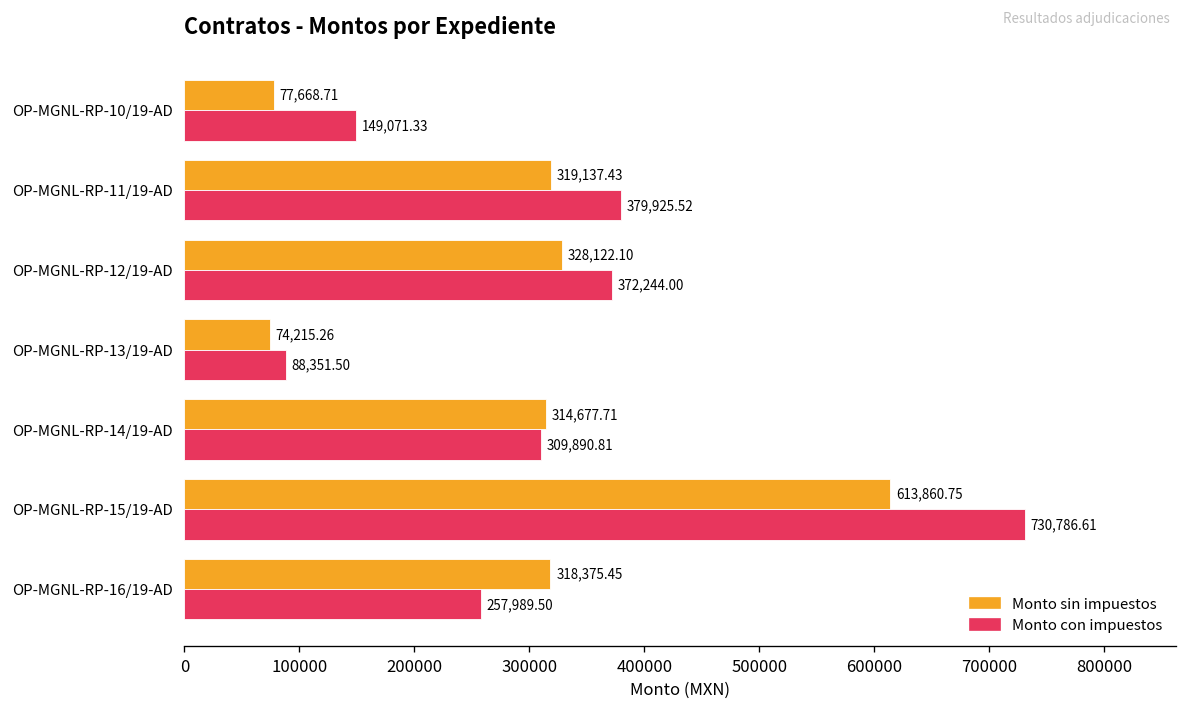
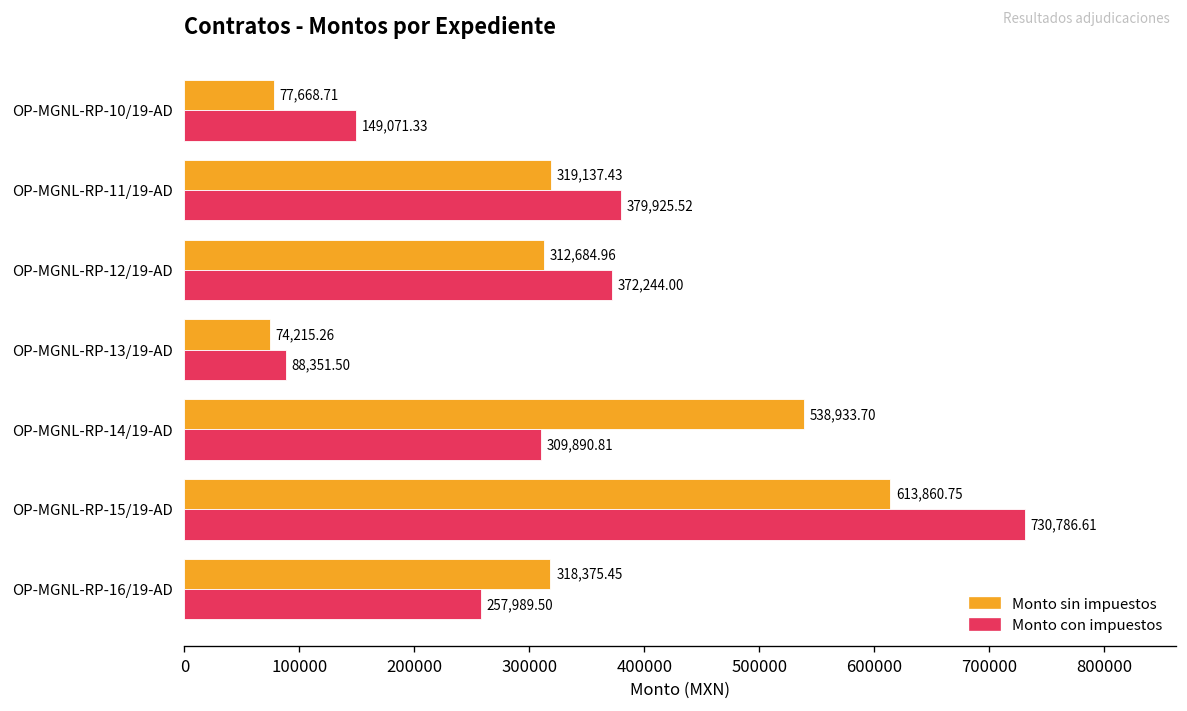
Monto sin impuestos, OP-MGNL-RP-12/19-AD: 328,122.10 -> 312,684.96
Monto sin impuestos, OP-MGNL-RP-14/19-AD: 314,677.71 -> 538,933.70
